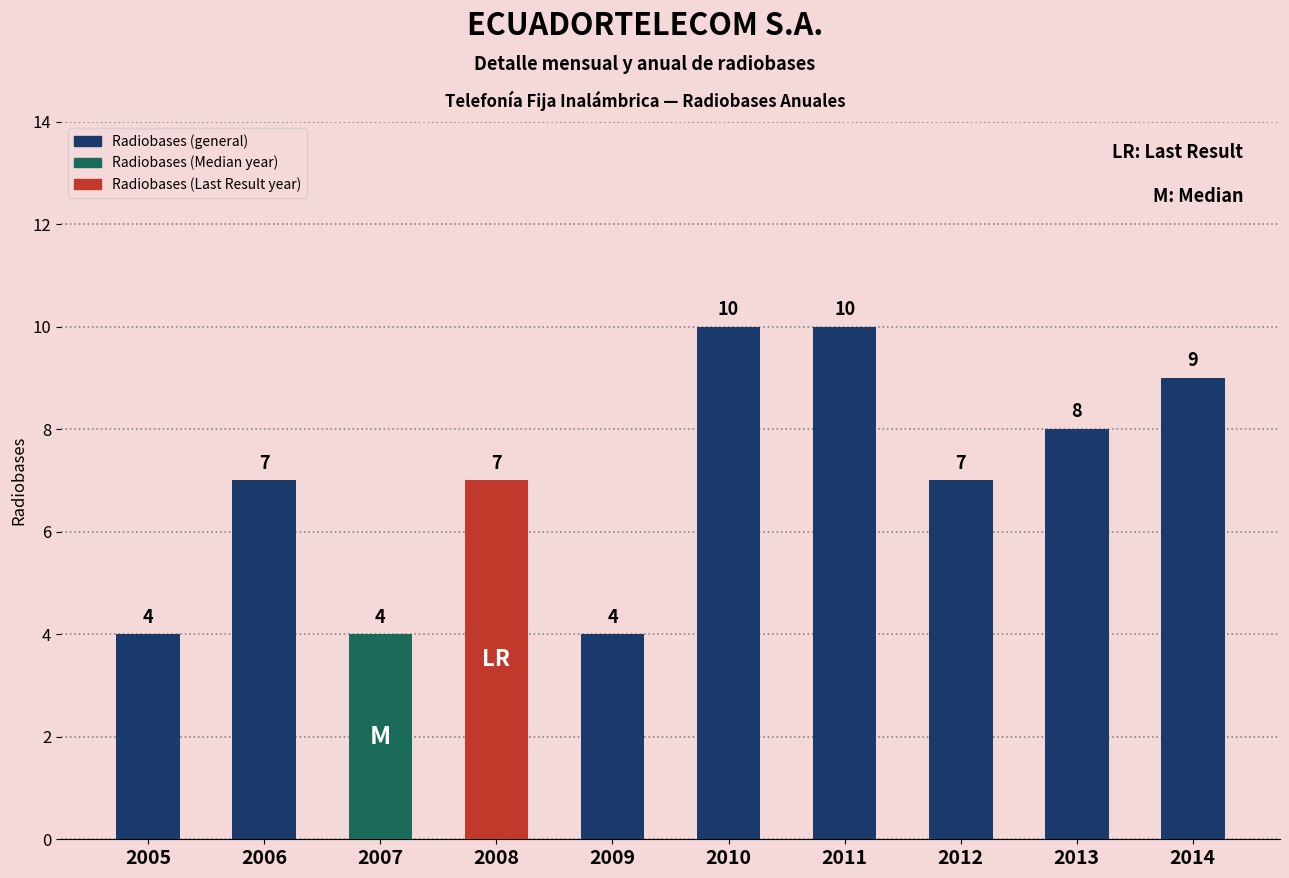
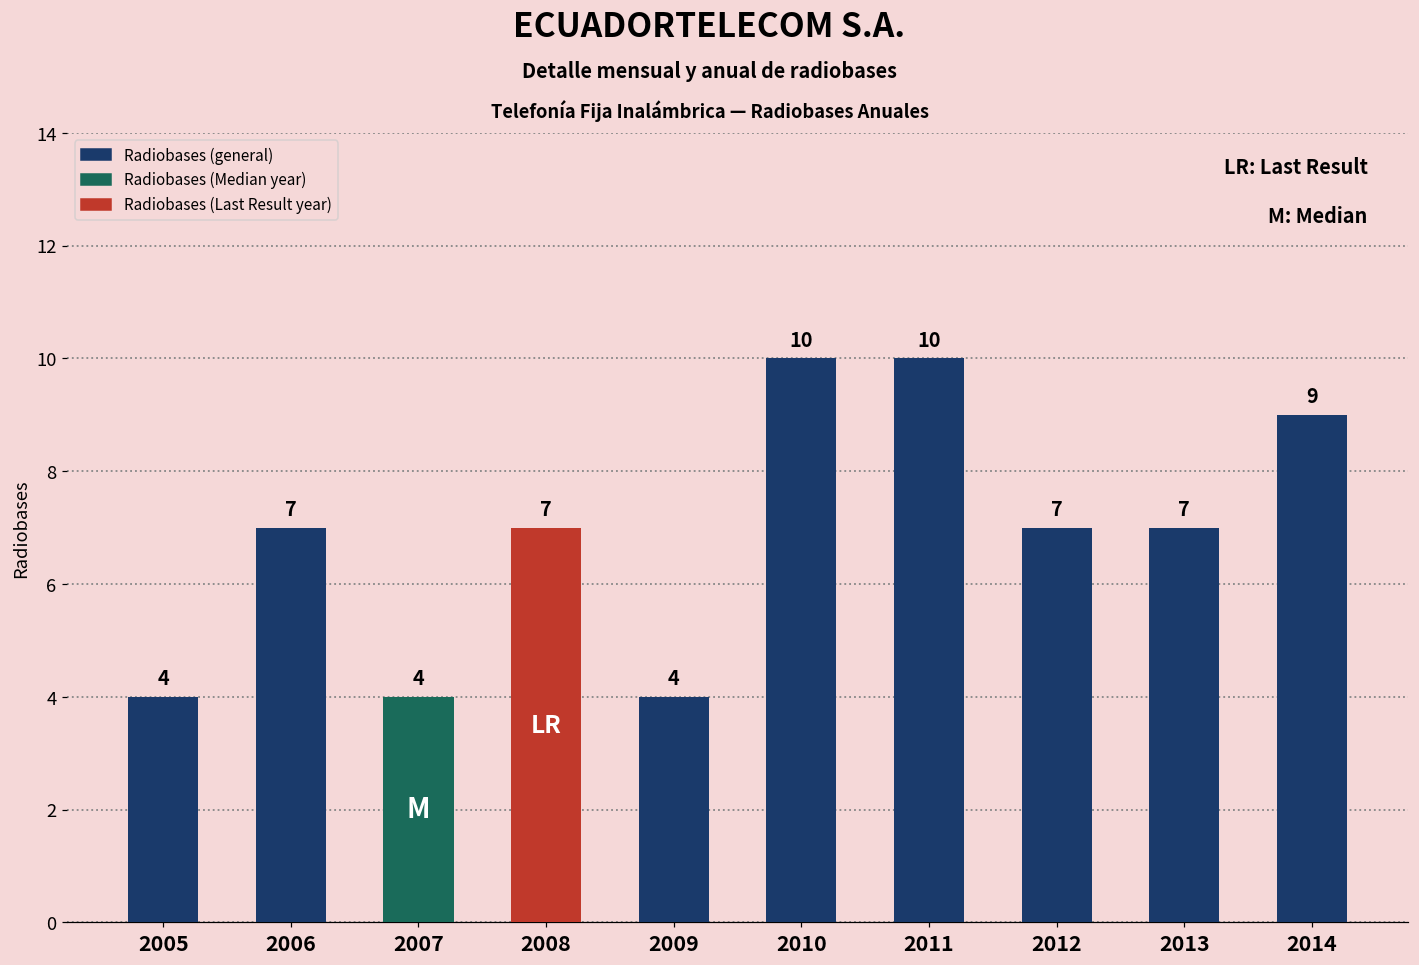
2013: 8 -> 7
